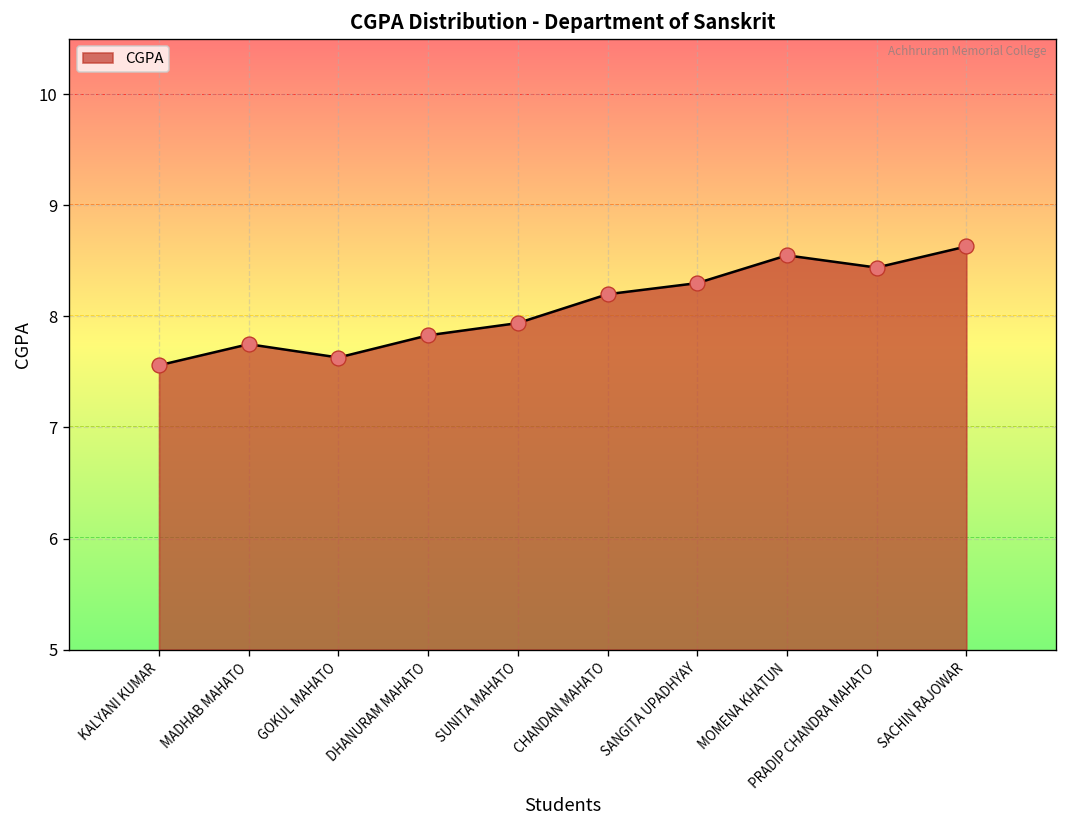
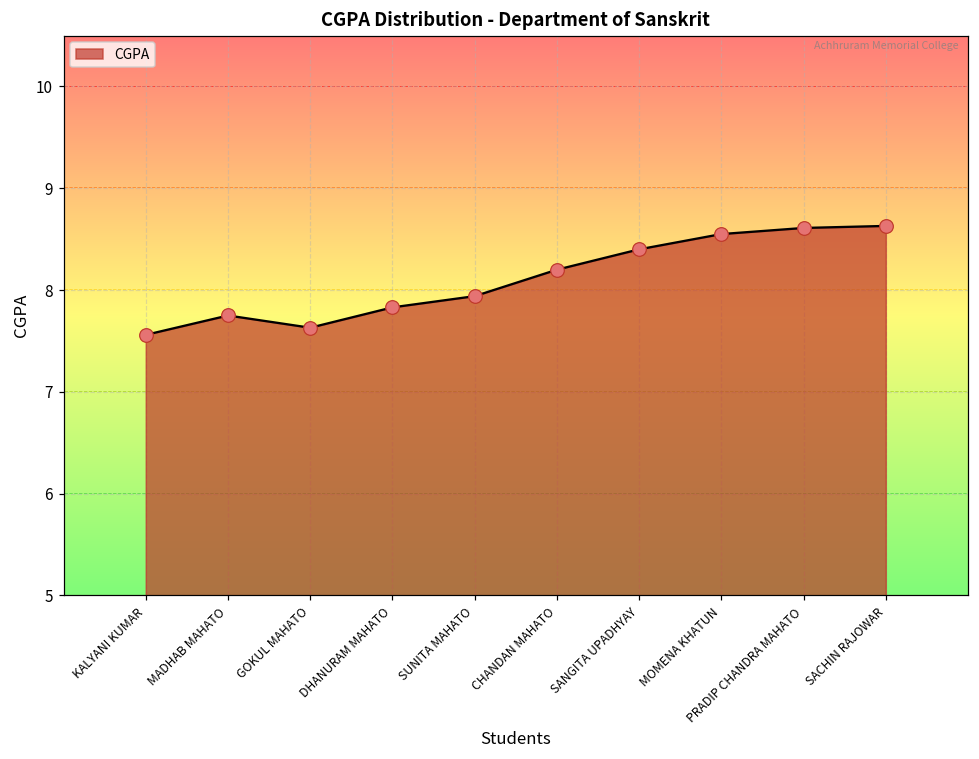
SANGITA UPADHYAY: 8.3 -> 8.4
PRADIP CHANDRA MAHATO: 8.4 -> 8.6
